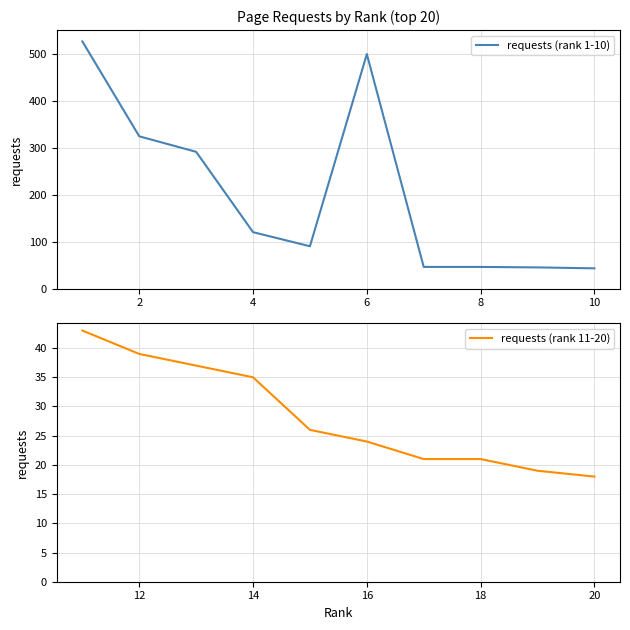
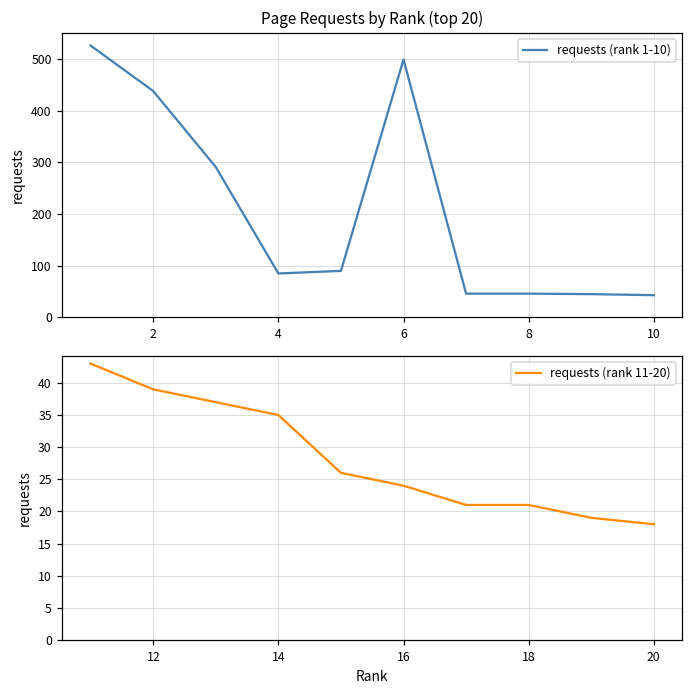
Page Requests by Rank (top 20), 2: 320 -> 440
Page Requests by Rank (top 20), 4: 120 -> 90
